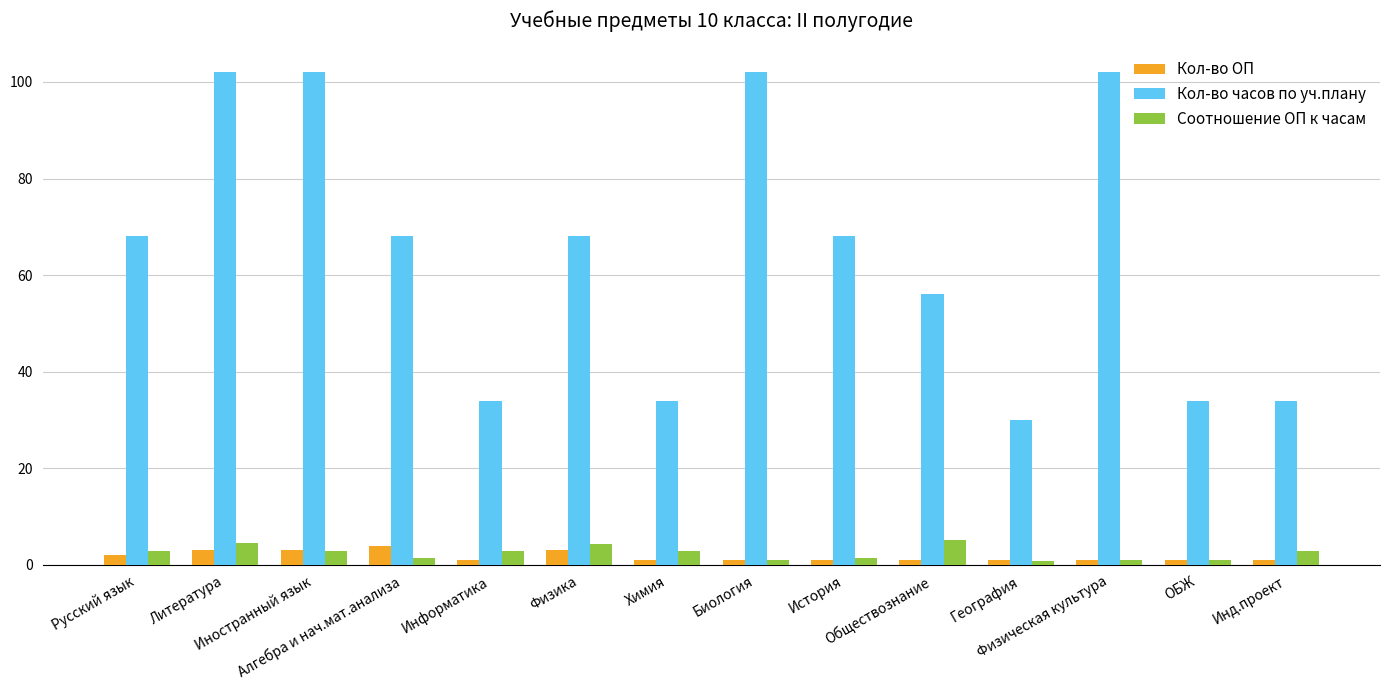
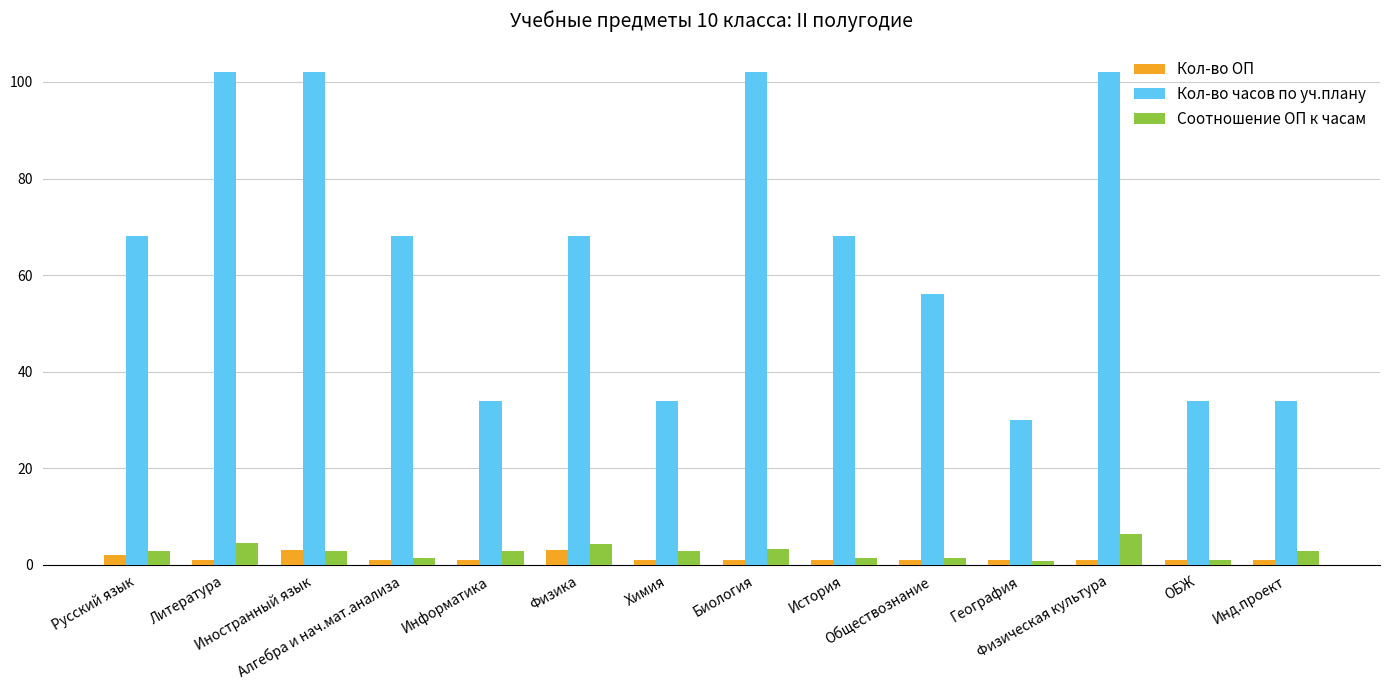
Кол-во ОП, Литература: 3 -> 1
Кол-во ОП, Алгебра и нач.мат.анализа: 4 -> 1
Соотношение ОП к часам, Биология: 1 -> 3
Соотношение ОП к часам, Обществознание: 5 -> 1
Соотношение ОП к часам, Физическая культура: 1 -> 6
